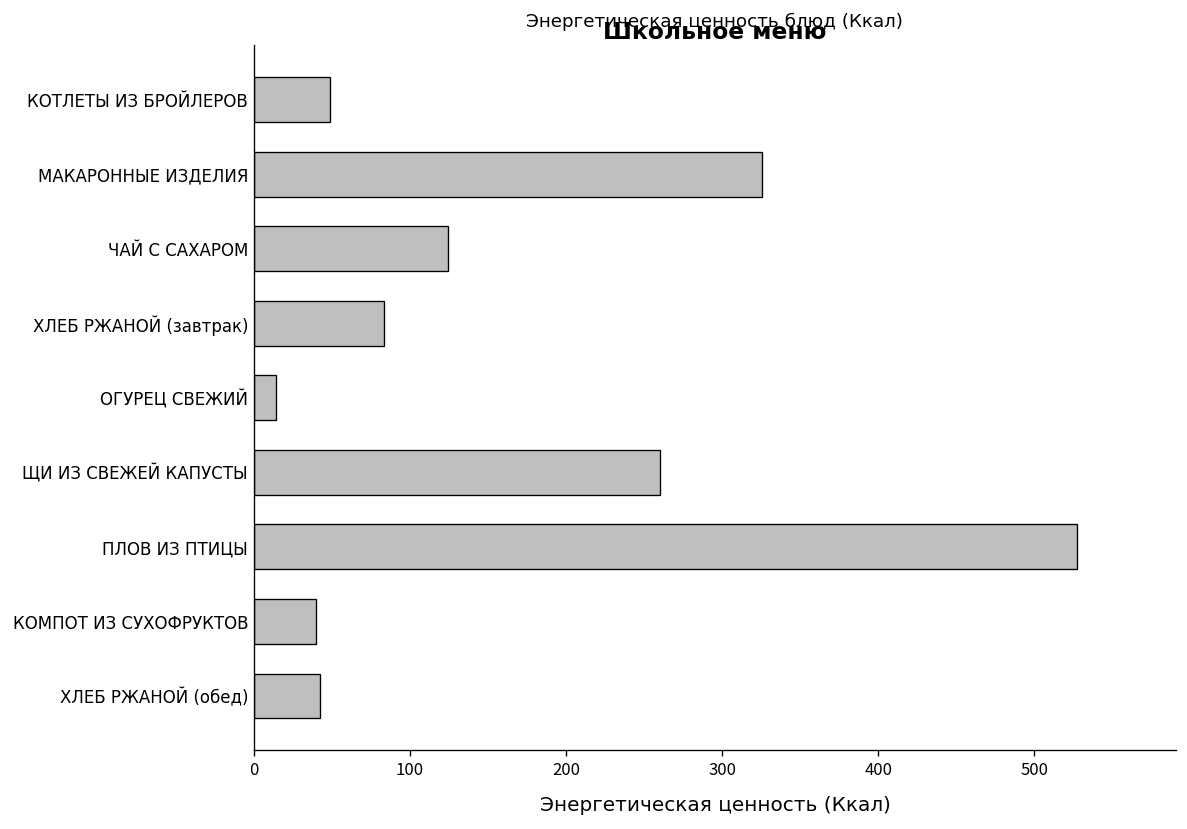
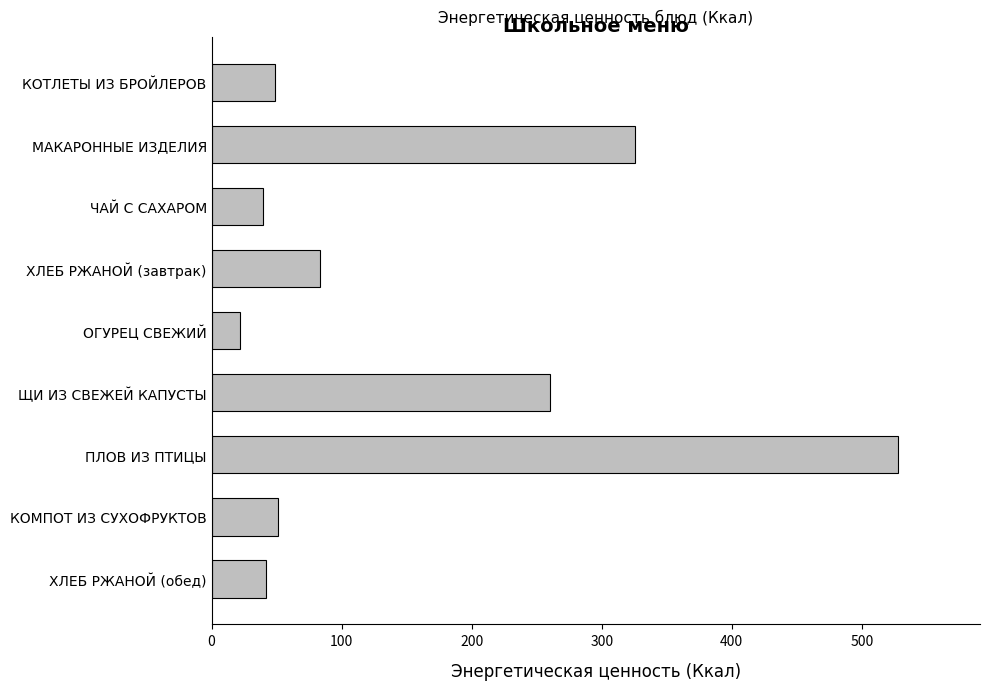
ЧАЙ С САХАРОМ: 124 -> 40
ОГУРЕЦ СВЕЖИЙ: 14 -> 22
КОМПОТ ИЗ СУХОФРУКТОВ: 40 -> 51
